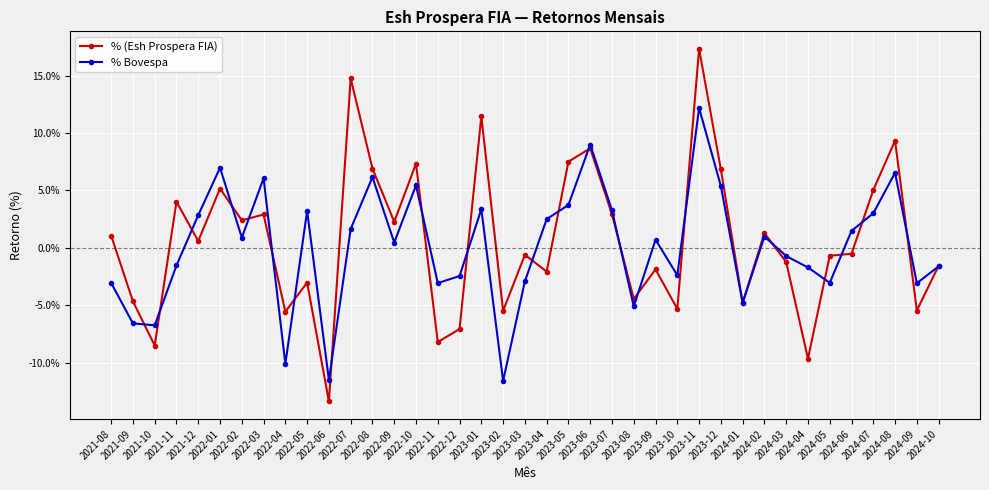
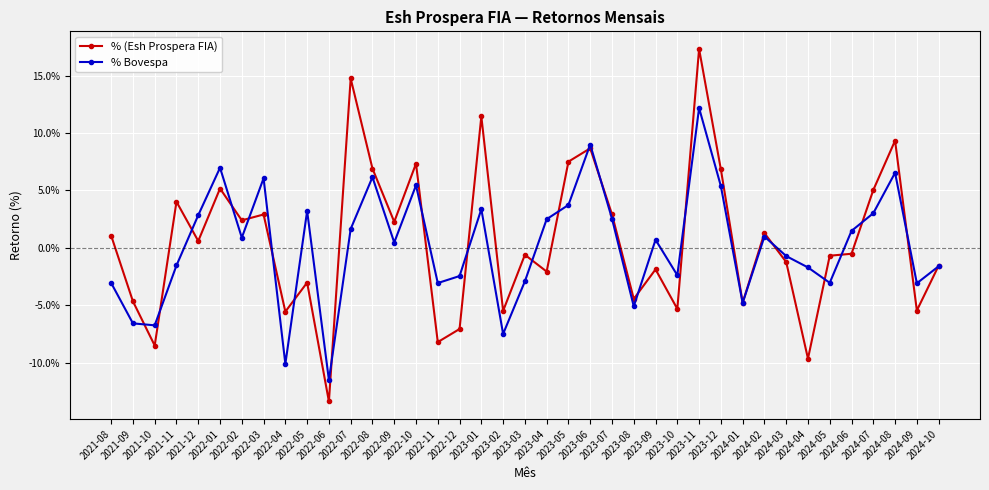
% Bovespa, 2023-02: -11.6% -> -7.5%
% Bovespa, 2023-07: 3.3% -> 2.6%
